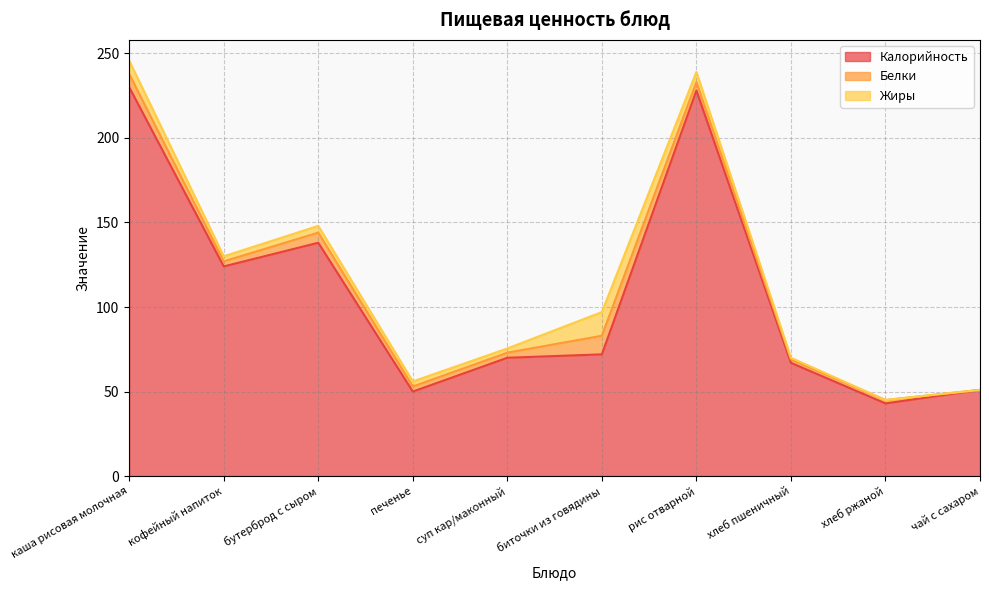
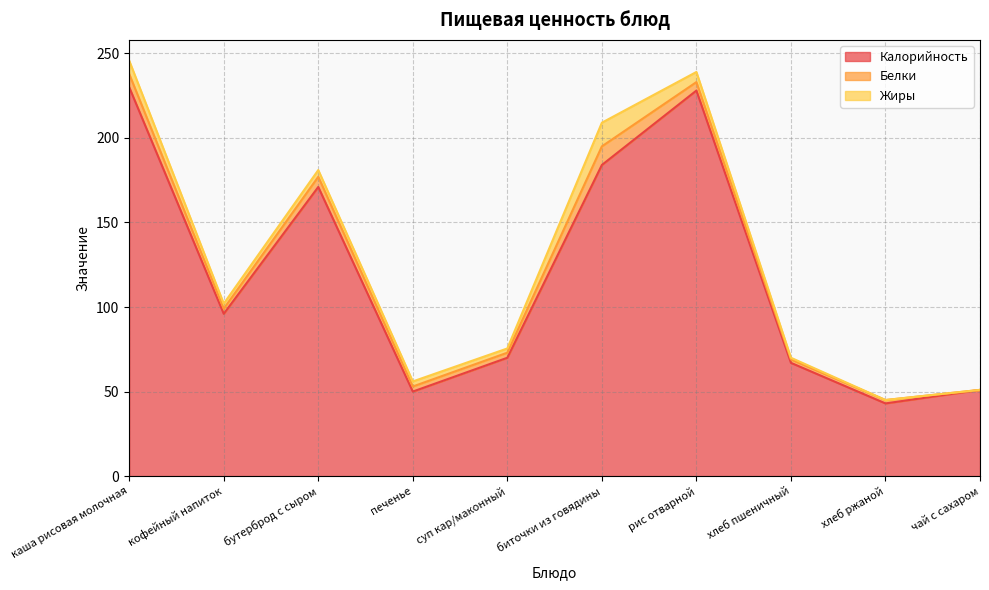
Калорийность, кофейный напиток: 124 -> 96
Калорийность, бутерброд с сыром: 138 -> 171
Калорийность, биточки из говядины: 72 -> 184
